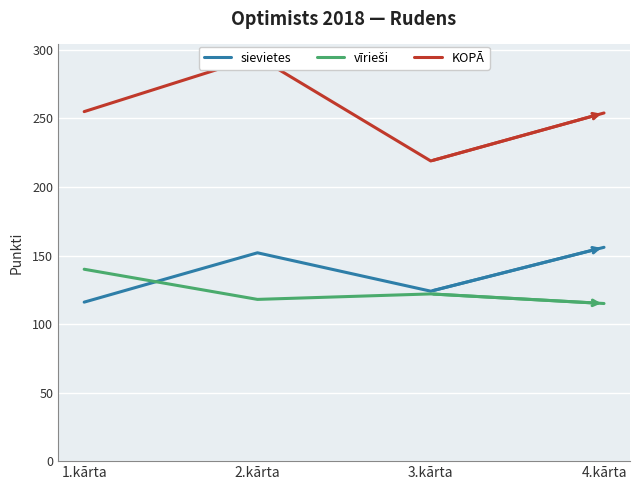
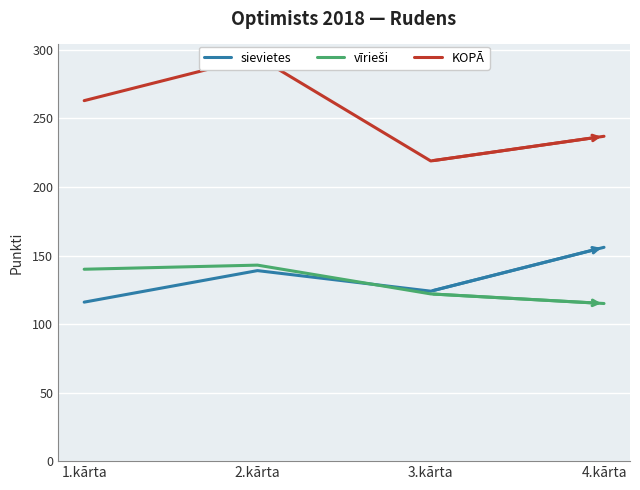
KOPĀ, 1.kārta: 255 -> 263
sievietes, 2.kārta: 152 -> 139
vīrieši, 2.kārta: 118 -> 143
KOPĀ, 4.kārta: 254 -> 237
